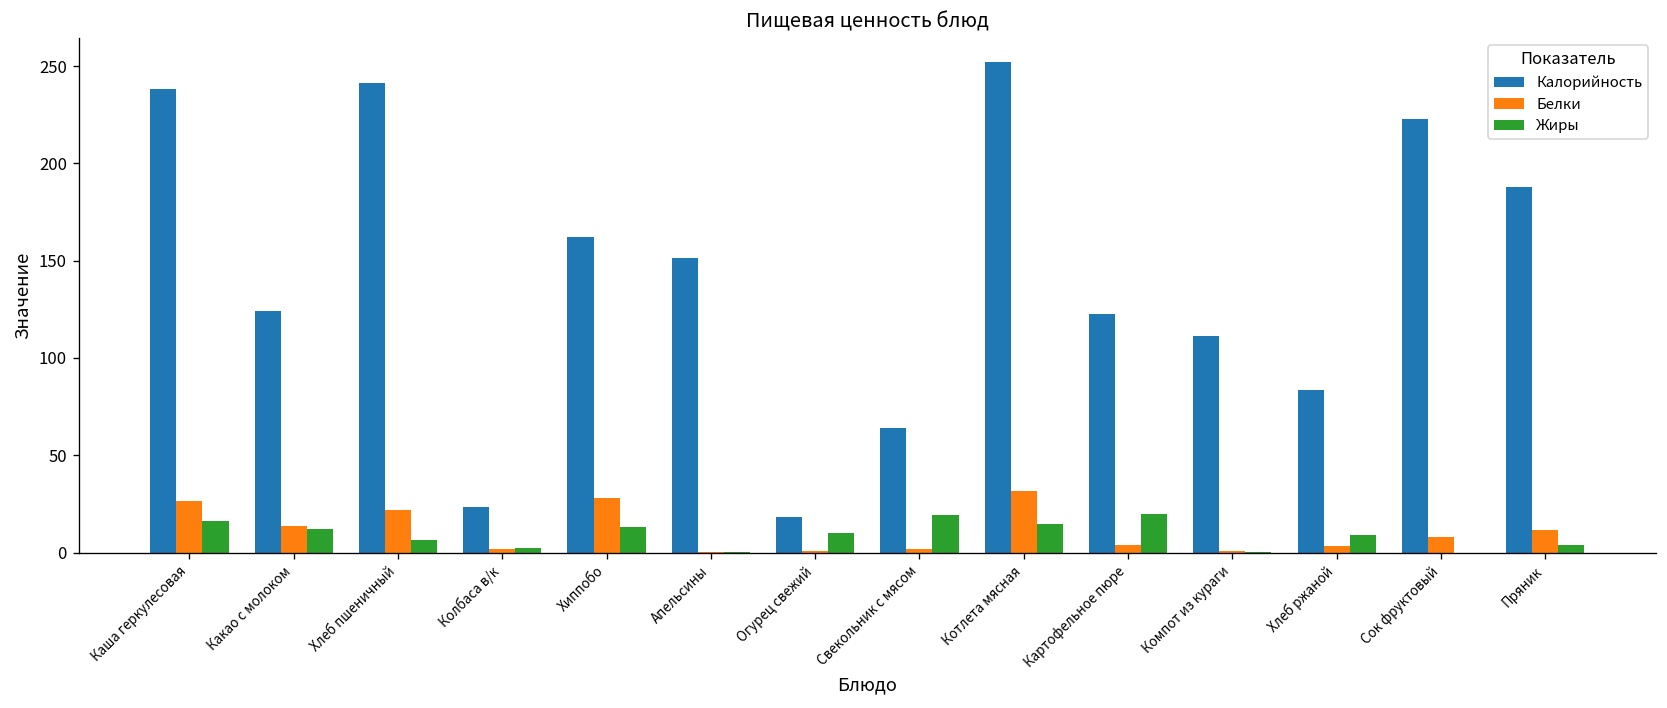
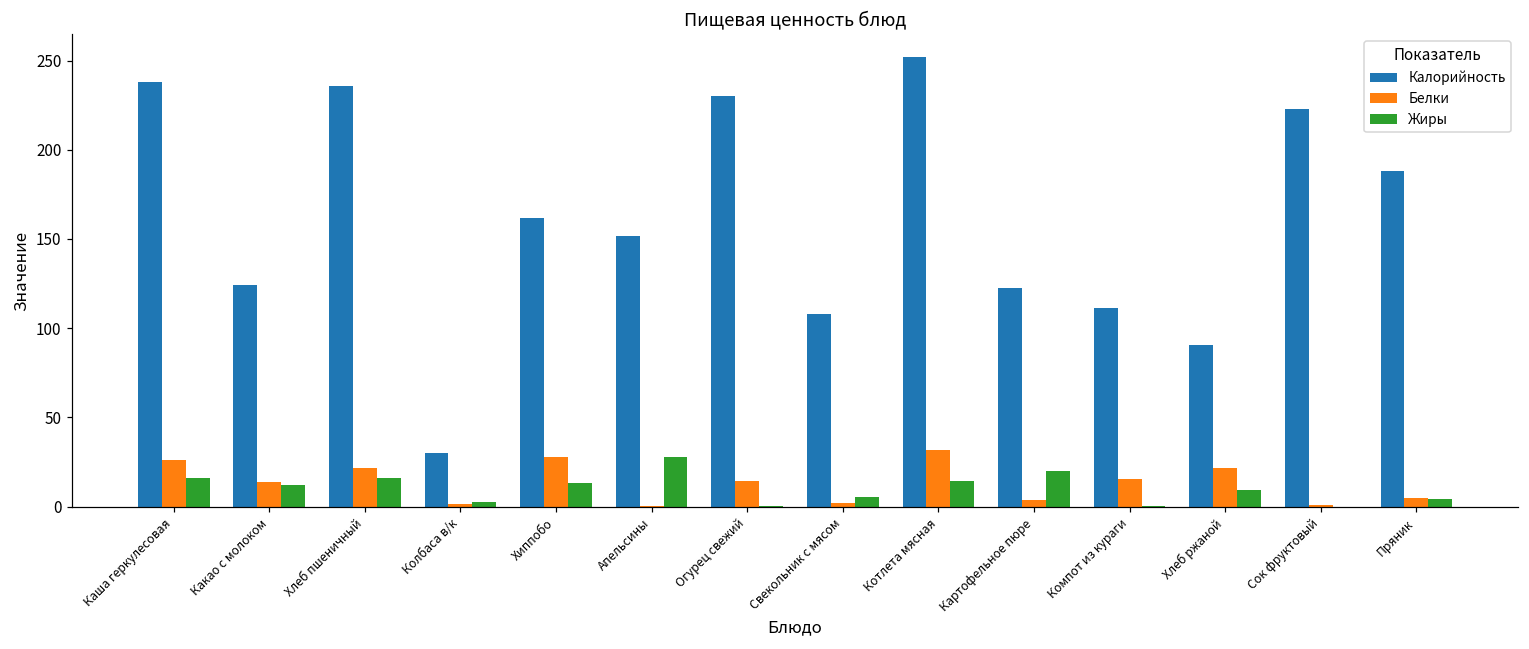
Калорийность, Хлеб пшеничный: 241 -> 236
Жиры, Хлеб пшеничный: 6 -> 16
Калорийность, Колбаса в/к: 23 -> 30
Жиры, Апельсины: 0 -> 28
Калорийность, Огурец свежий: 18 -> 230
Белки, Огурец свежий: 1 -> 14
Жиры, Огурец свежий: 10 -> 0
Калорийность, Свекольник с мясом: 64 -> 108
Жиры, Свекольник с мясом: 20 -> 5
Белки, Компот из кураги: 1 -> 16
Калорийность, Хлеб ржаной: 84 -> 91
Белки, Хлеб ржаной: 3 -> 21
Белки, Сок фруктовый: 8 -> 1
Белки, Пряник: 12 -> 5
